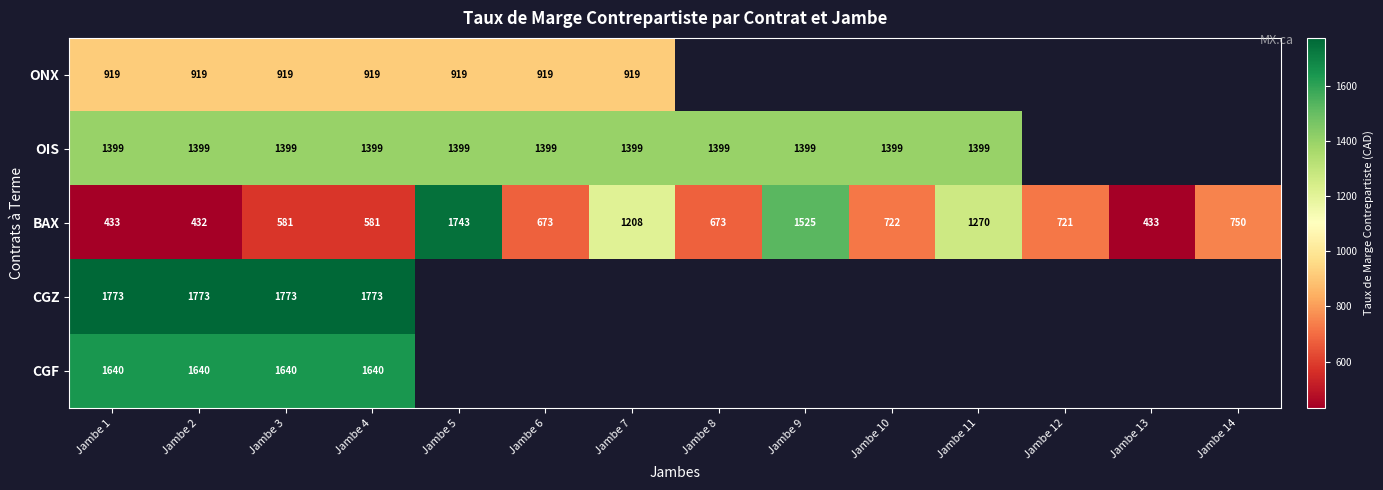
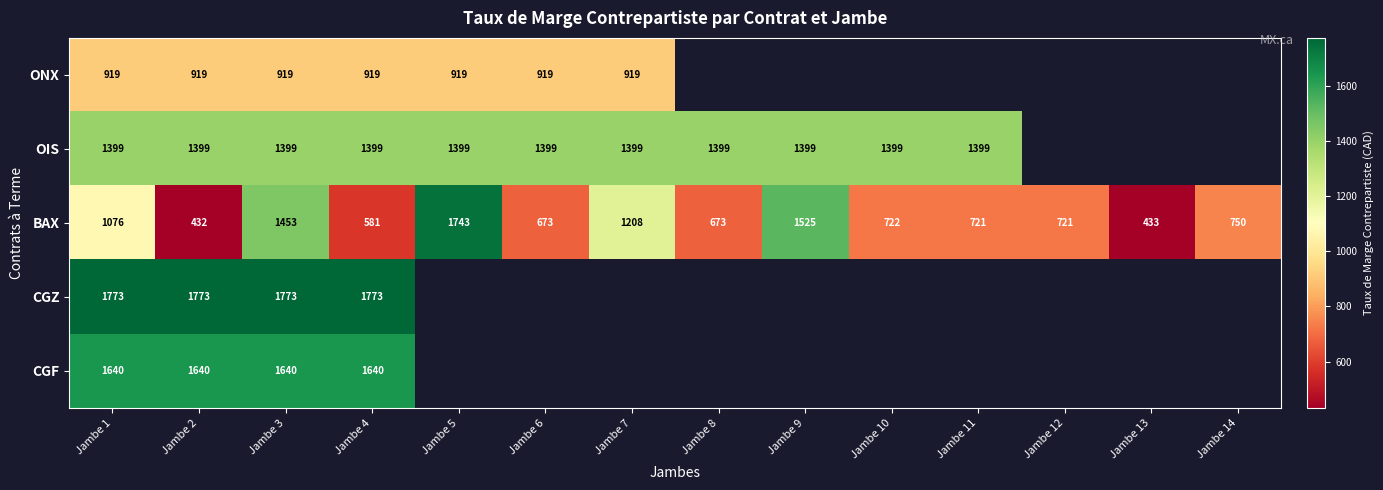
BAX, Jambe 1: 433 -> 1076
BAX, Jambe 3: 581 -> 1453
BAX, Jambe 11: 1270 -> 721
